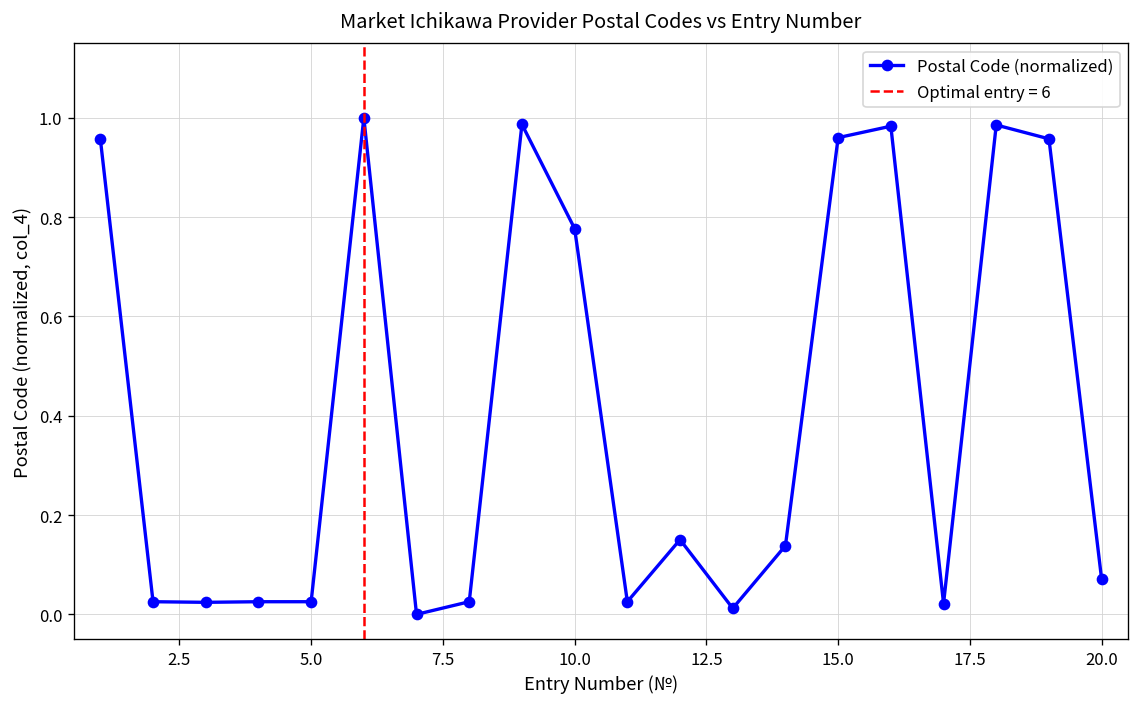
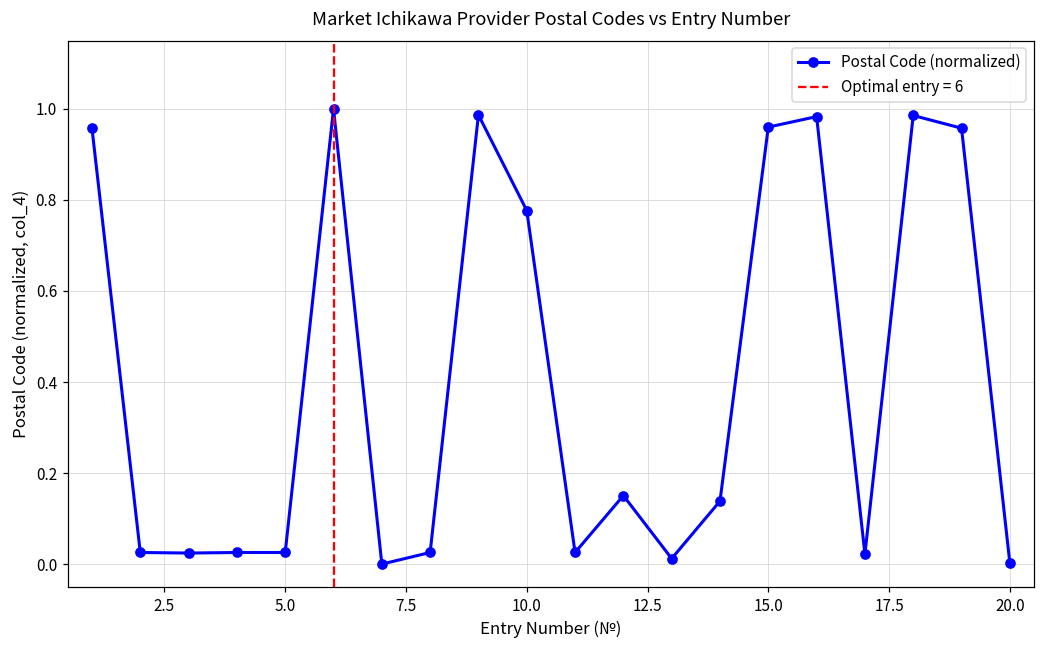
20.0: 0.07 -> 0.00
